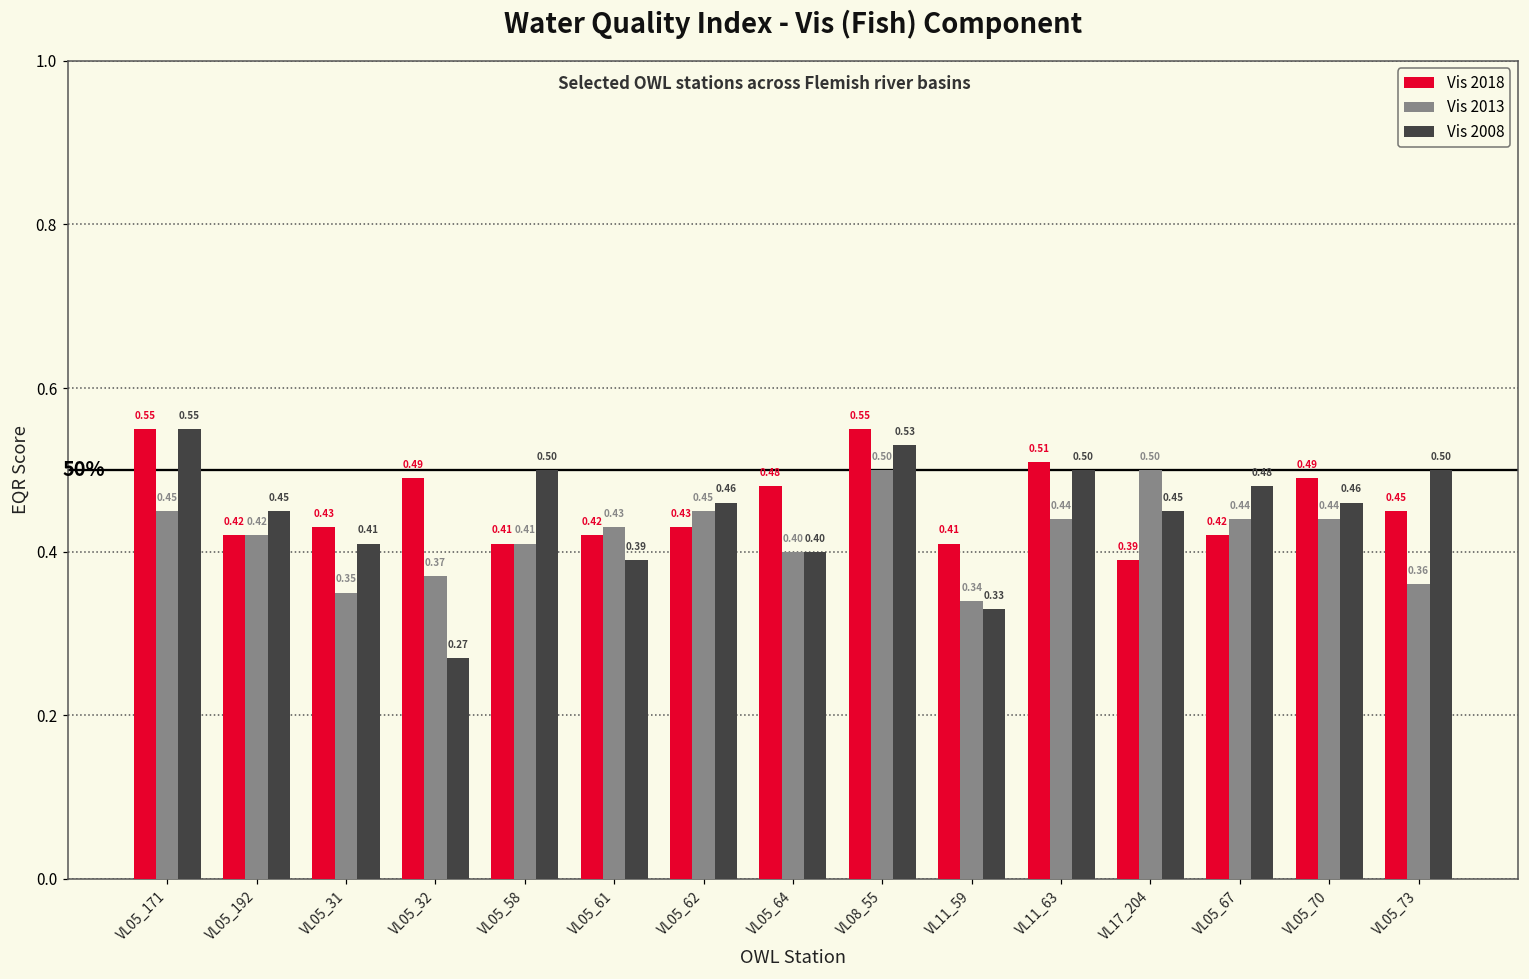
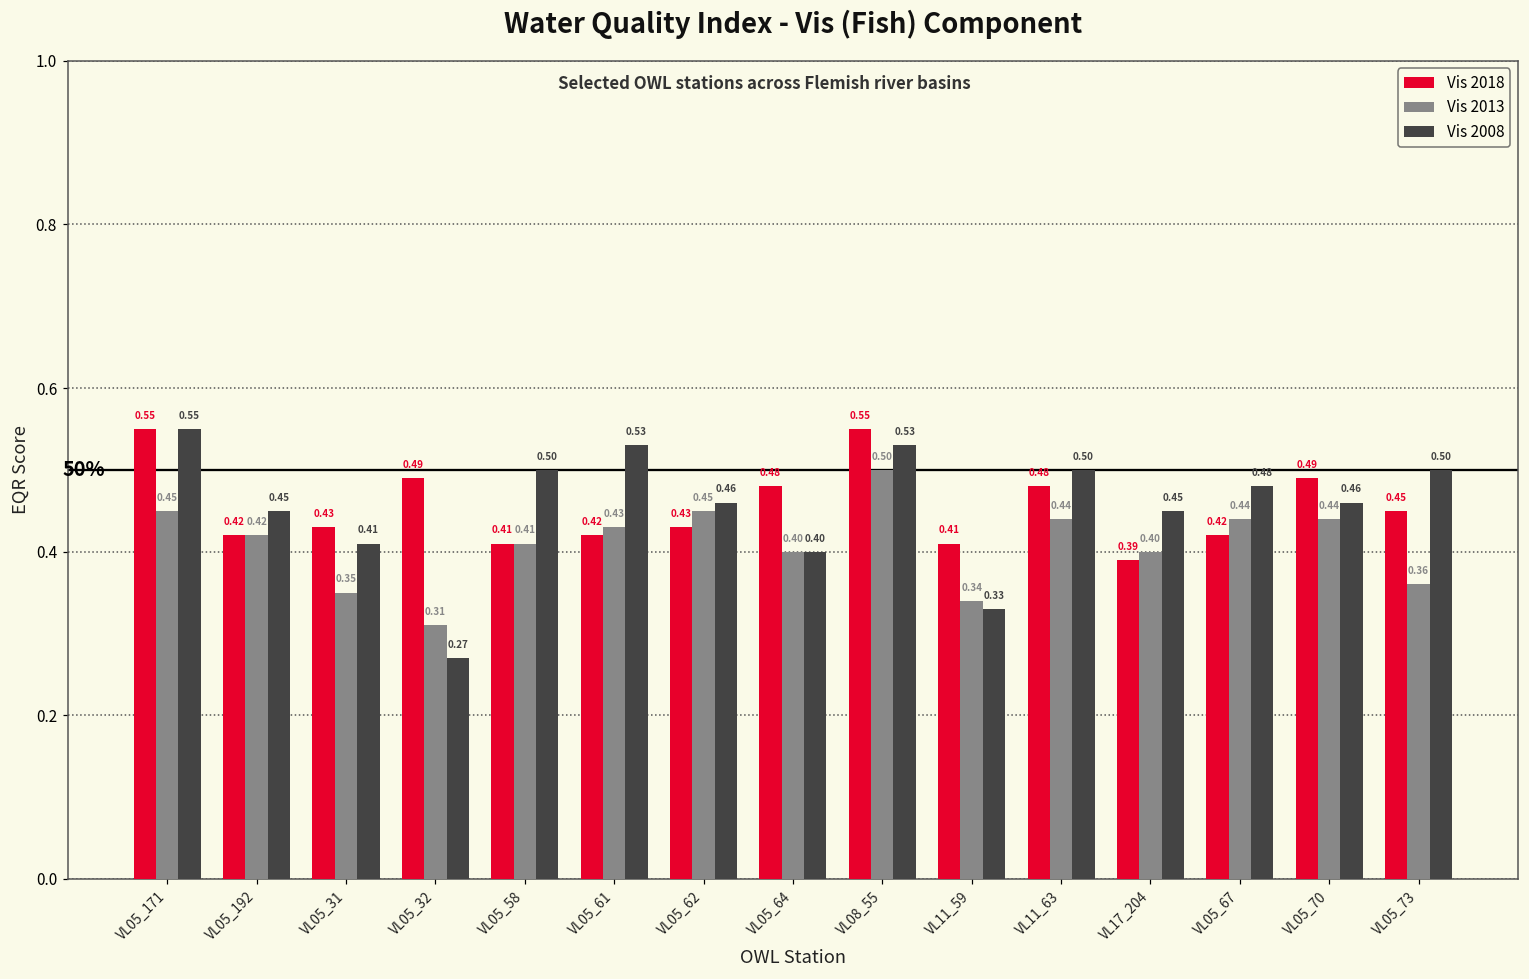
Vis 2013, VL05_32: 0.37 -> 0.31
Vis 2008, VL05_61: 0.39 -> 0.53
Vis 2018, VL11_63: 0.51 -> 0.48
Vis 2013, VL17_204: 0.50 -> 0.40
